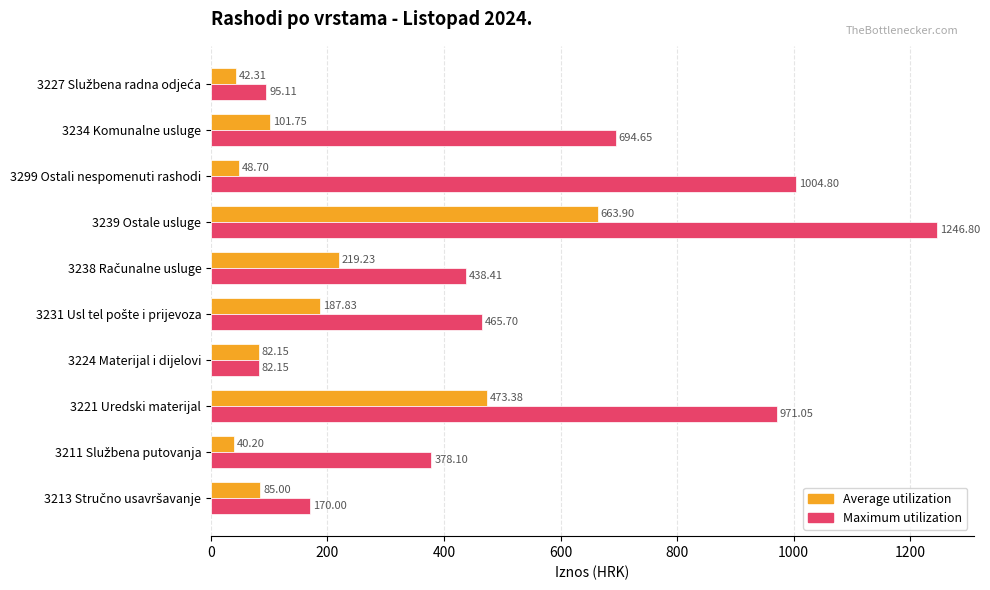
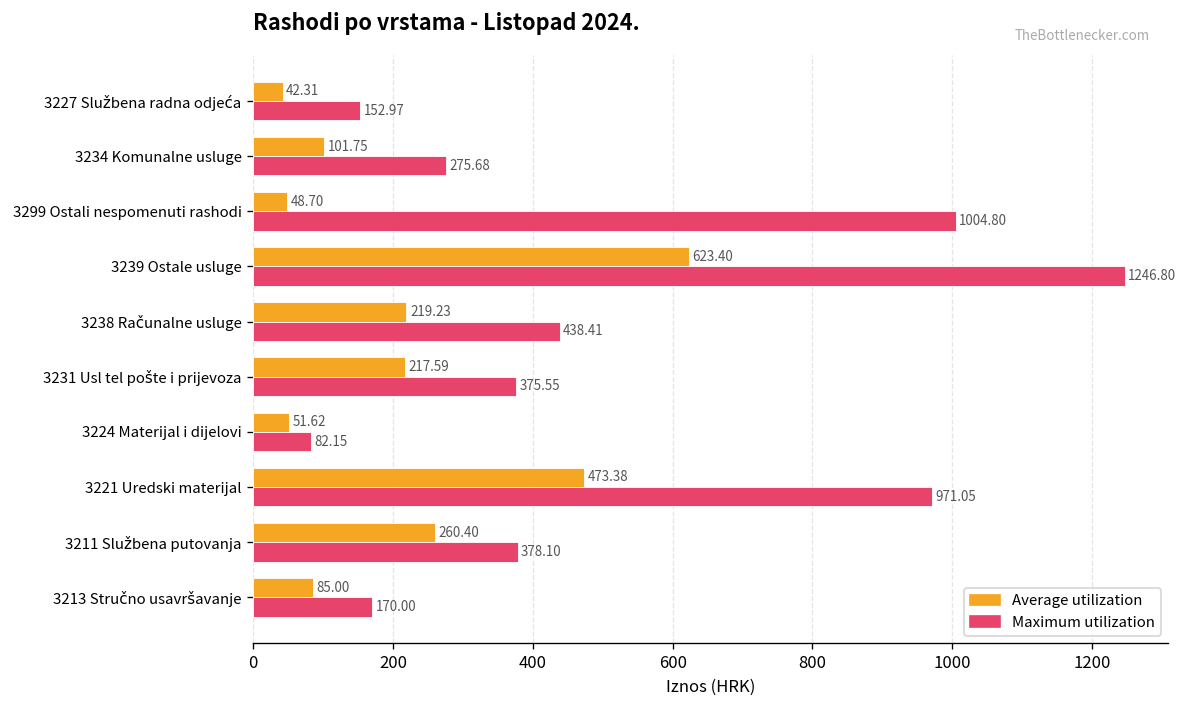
Maximum utilization, 3227 Službena radna odjeća: 95.11 -> 152.97
Maximum utilization, 3234 Komunalne usluge: 694.65 -> 275.68
Average utilization, 3239 Ostale usluge: 663.90 -> 623.40
Average utilization, 3231 Usl tel pošte i prijevoza: 187.83 -> 217.59
Maximum utilization, 3231 Usl tel pošte i prijevoza: 465.70 -> 375.55
Average utilization, 3224 Materijal i dijelovi: 82.15 -> 51.62
Average utilization, 3211 Službena putovanja: 40.20 -> 260.40
